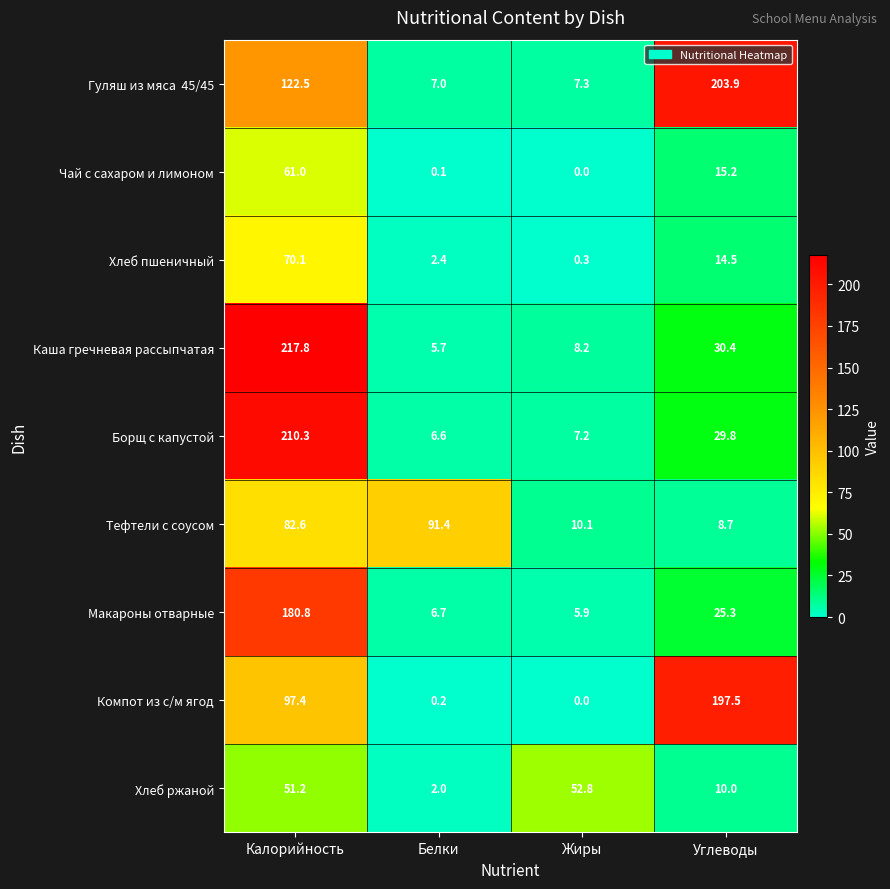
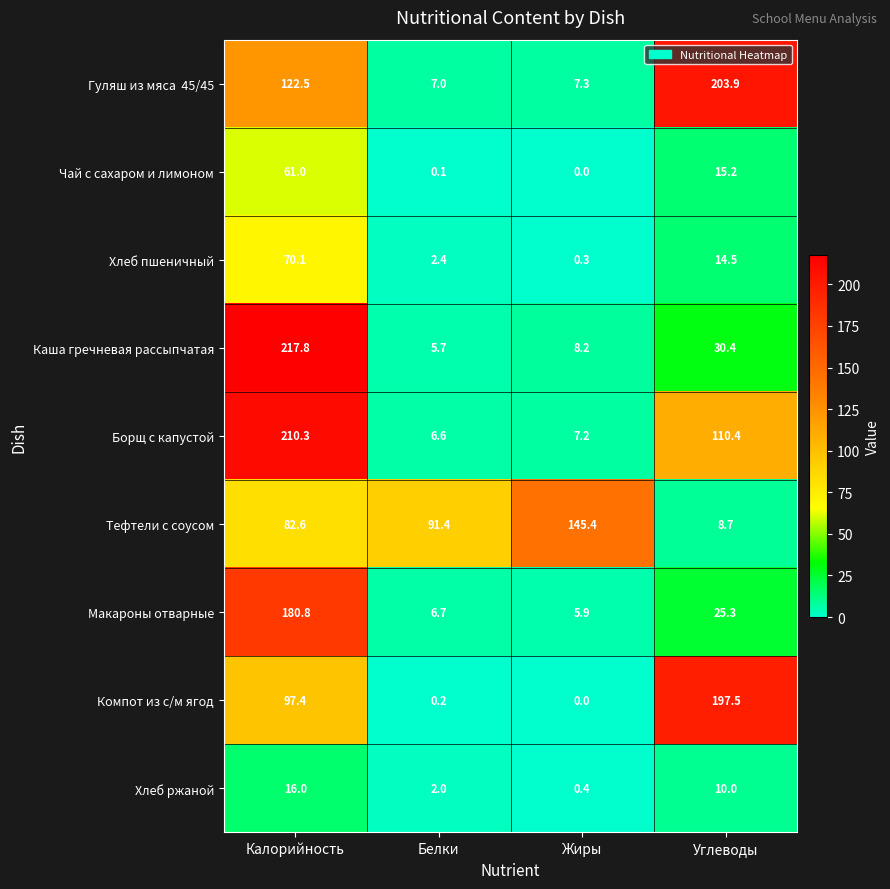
Борщ с капустой, Углеводы: 29.8 -> 110.4
Тефтели с соусом, Жиры: 10.1 -> 145.4
Хлеб ржаной, Калорийность: 51.2 -> 16.0
Хлеб ржаной, Жиры: 52.8 -> 0.4
